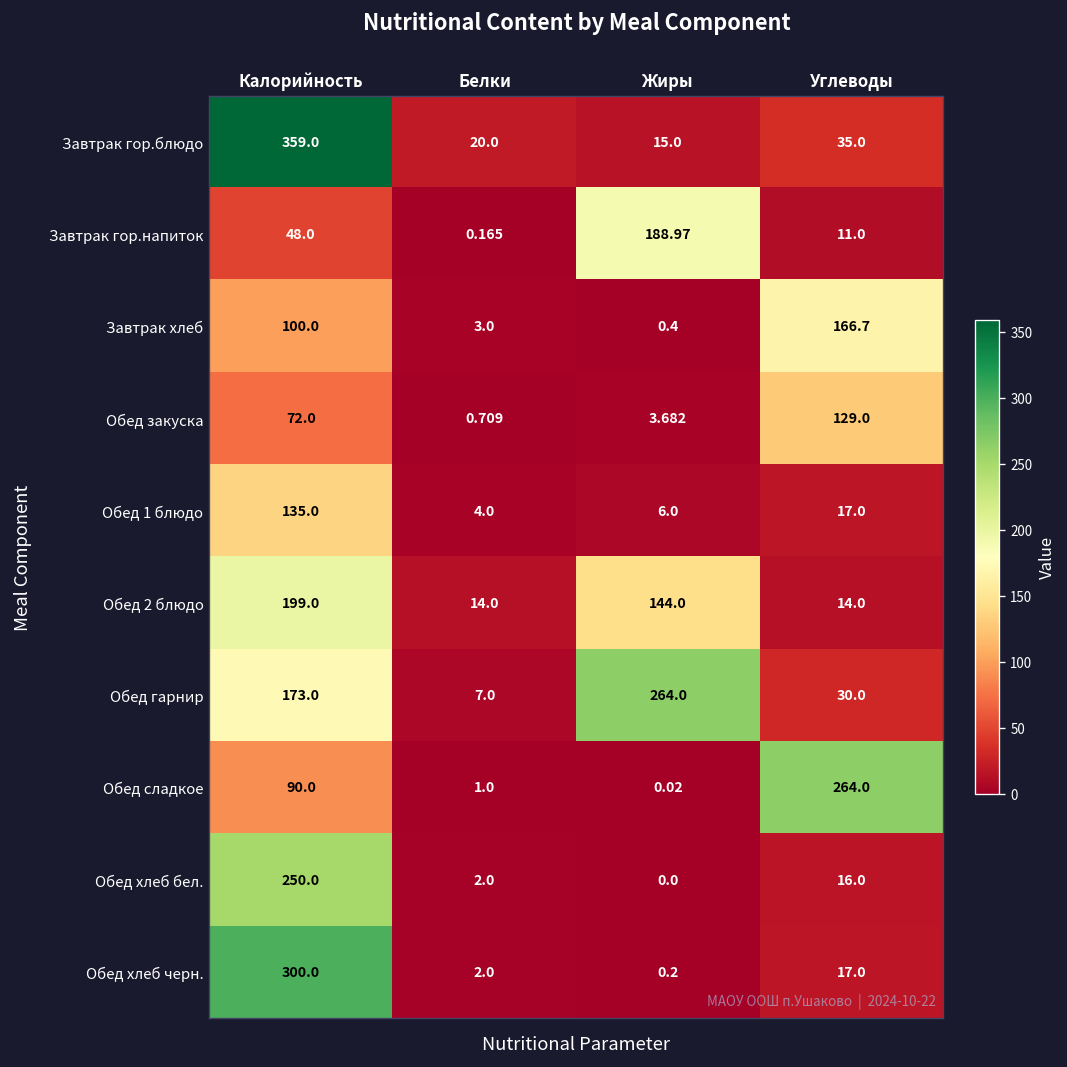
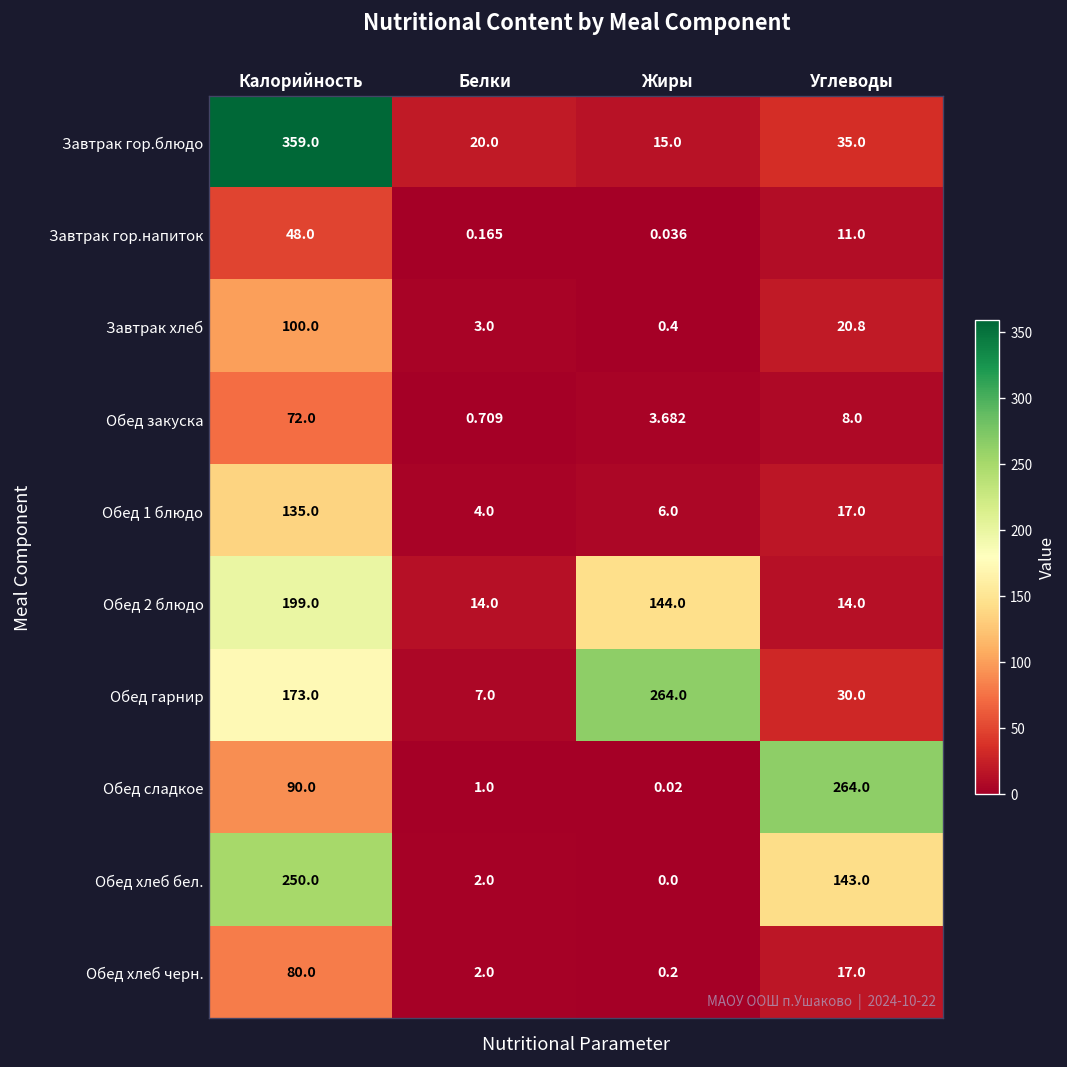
Завтрак гор.напиток, Жиры: 188.97 -> 0.036
Завтрак хлеб, Углеводы: 166.7 -> 20.8
Обед закуска, Углеводы: 129.0 -> 8.0
Обед хлеб бел., Углеводы: 16.0 -> 143.0
Обед хлеб черн., Калорийность: 300.0 -> 80.0
